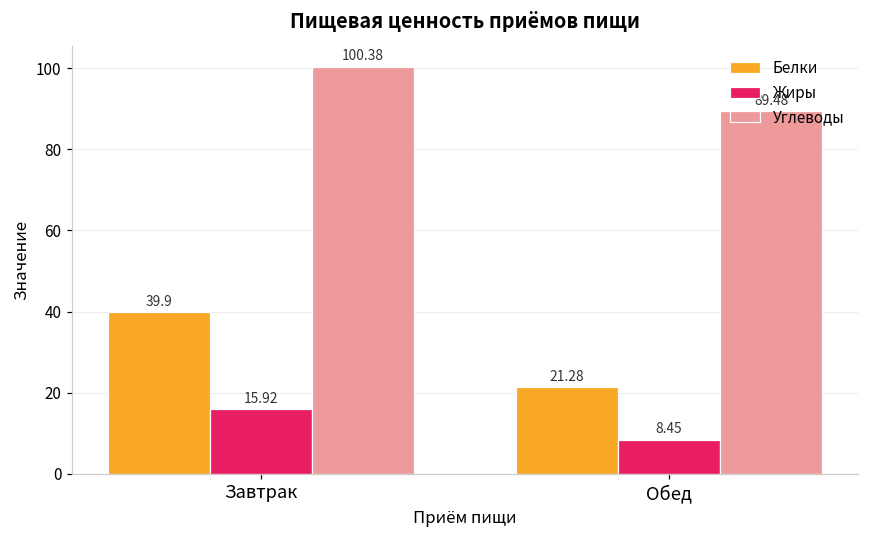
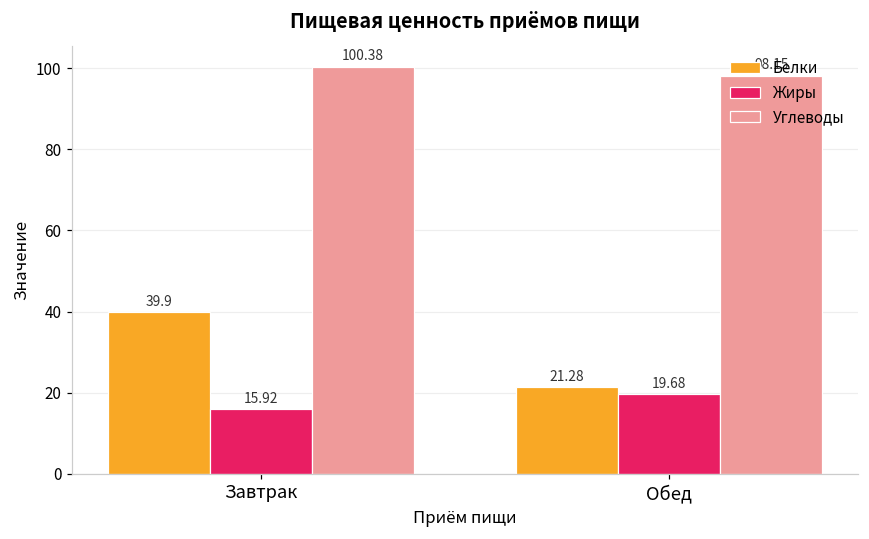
Жиры, Обед: 8.45 -> 19.68
Углеводы, Обед: 89.48 -> 98.15
